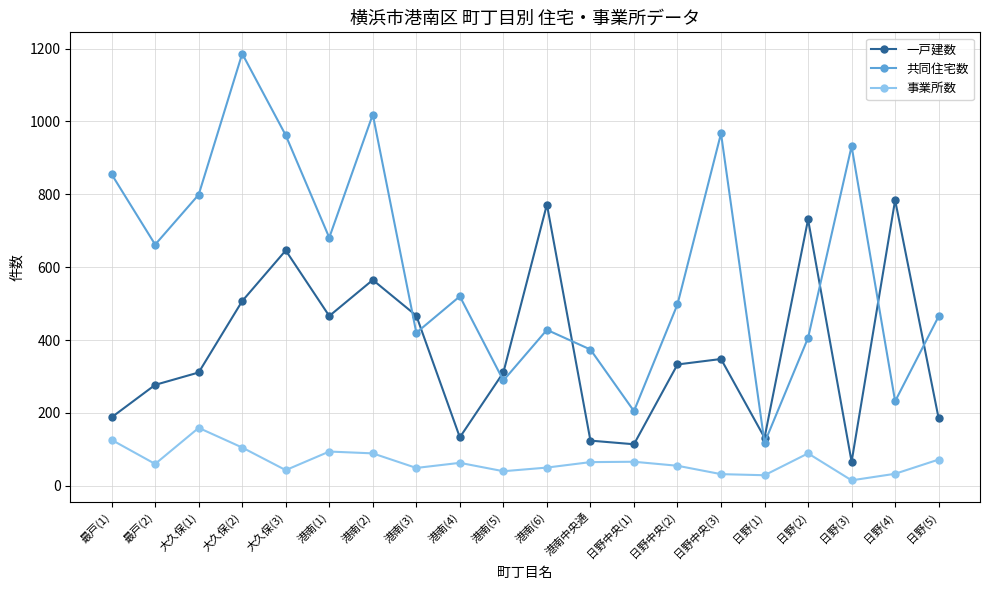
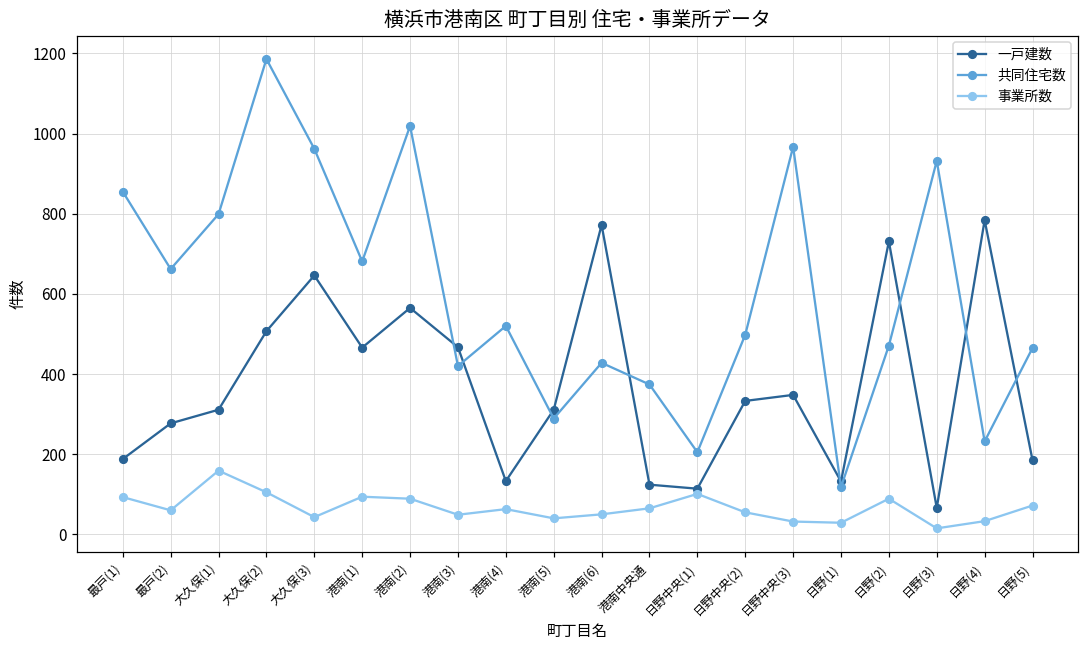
事業所数, 最戸(1): 130 -> 90
事業所数, 日野中央(1): 70 -> 100
共同住宅数, 日野(2): 410 -> 470
